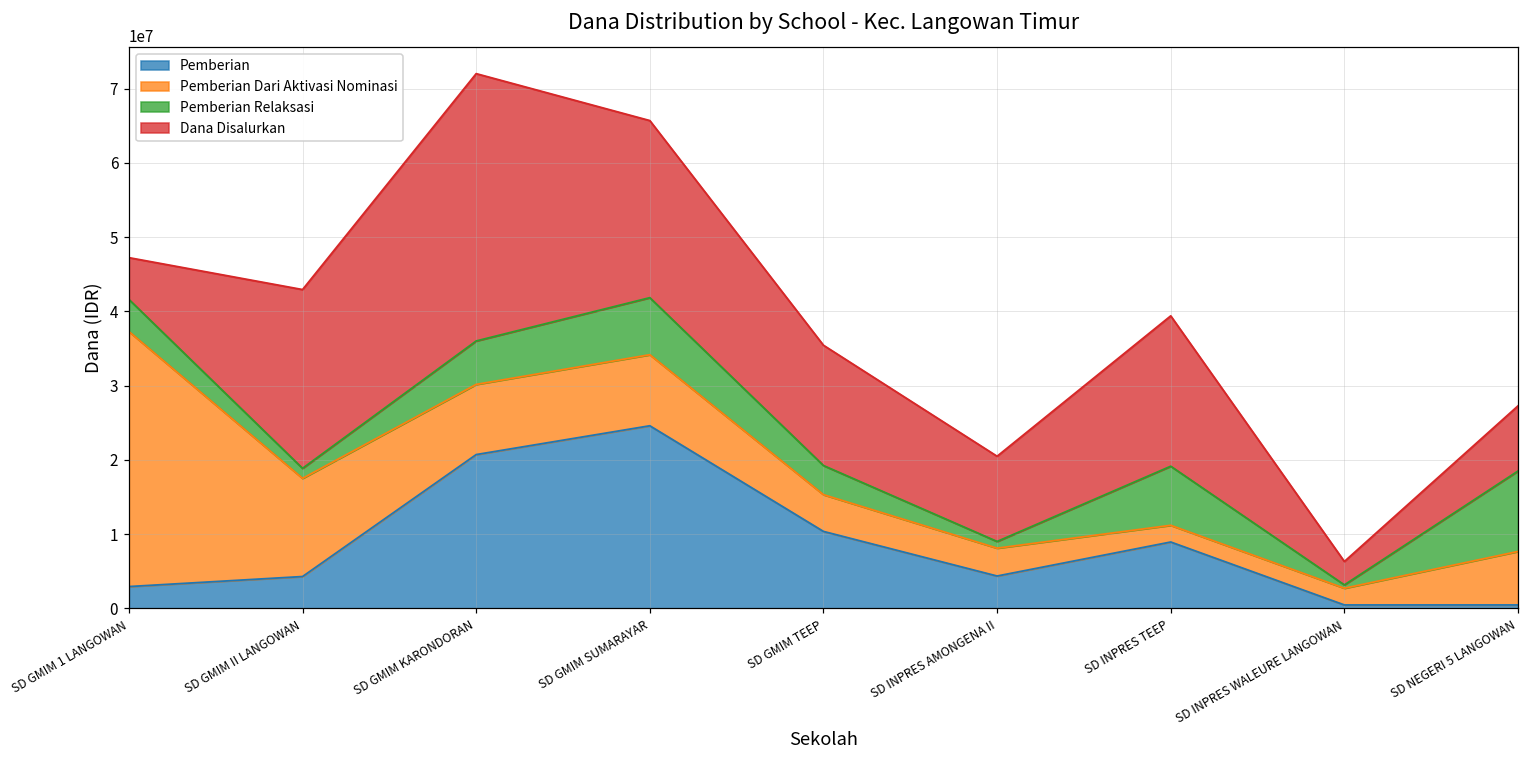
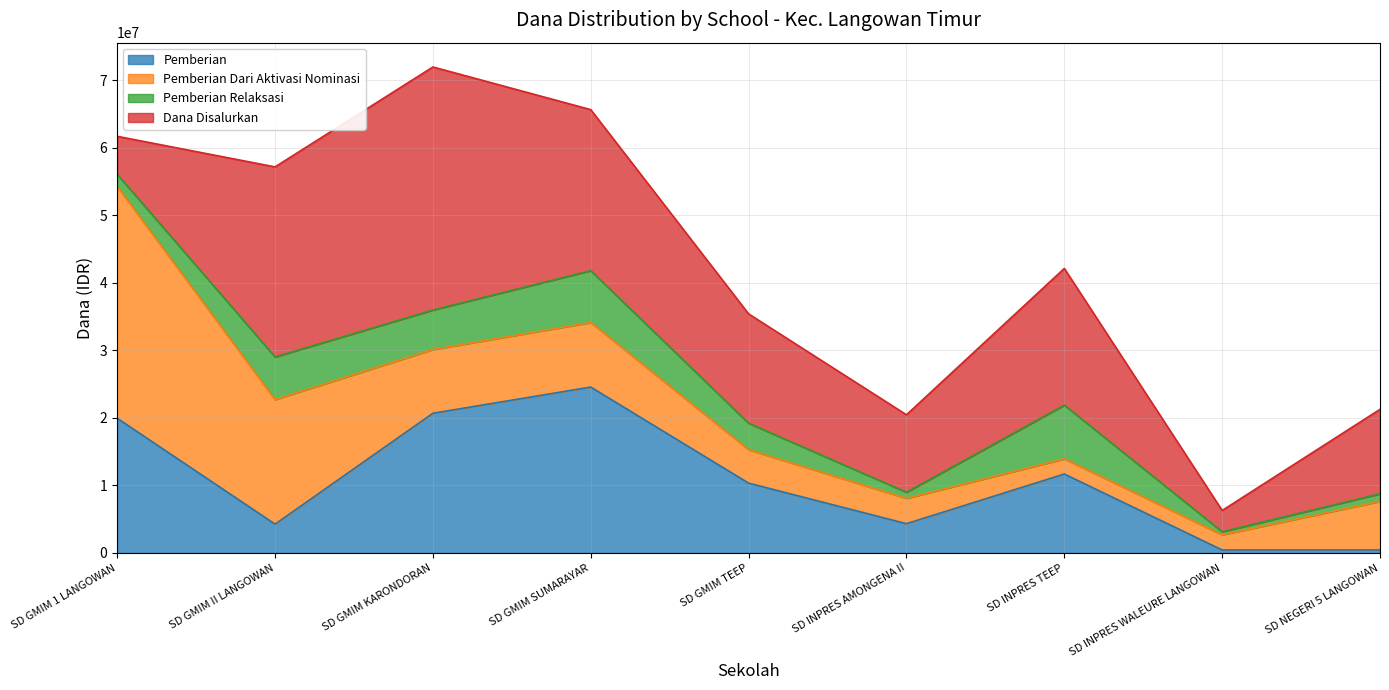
Pemberian, SD GMIM 1 LANGOWAN: 3000000 -> 20000000
Pemberian Relaksasi, SD GMIM 1 LANGOWAN: 4000000 -> 2000000
Pemberian Dari Aktivasi Nominasi, SD GMIM II LANGOWAN: 13000000 -> 18000000
Pemberian Relaksasi, SD GMIM II LANGOWAN: 1000000 -> 6000000
Dana Disalurkan, SD GMIM II LANGOWAN: 24000000 -> 28000000
Pemberian, SD INPRES TEEP: 9000000 -> 12000000
Pemberian Relaksasi, SD NEGERI 5 LANGOWAN: 11000000 -> 1000000
Dana Disalurkan, SD NEGERI 5 LANGOWAN: 9000000 -> 13000000
